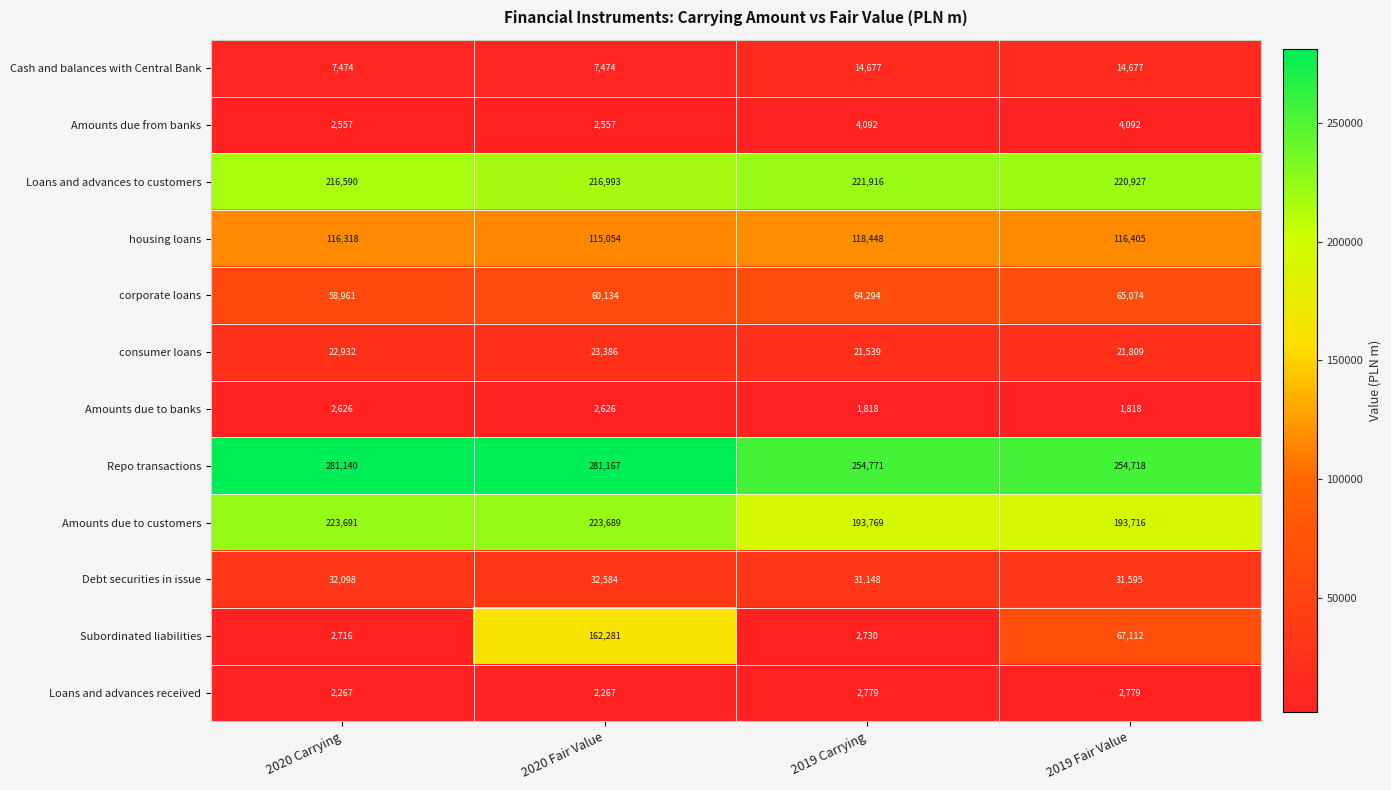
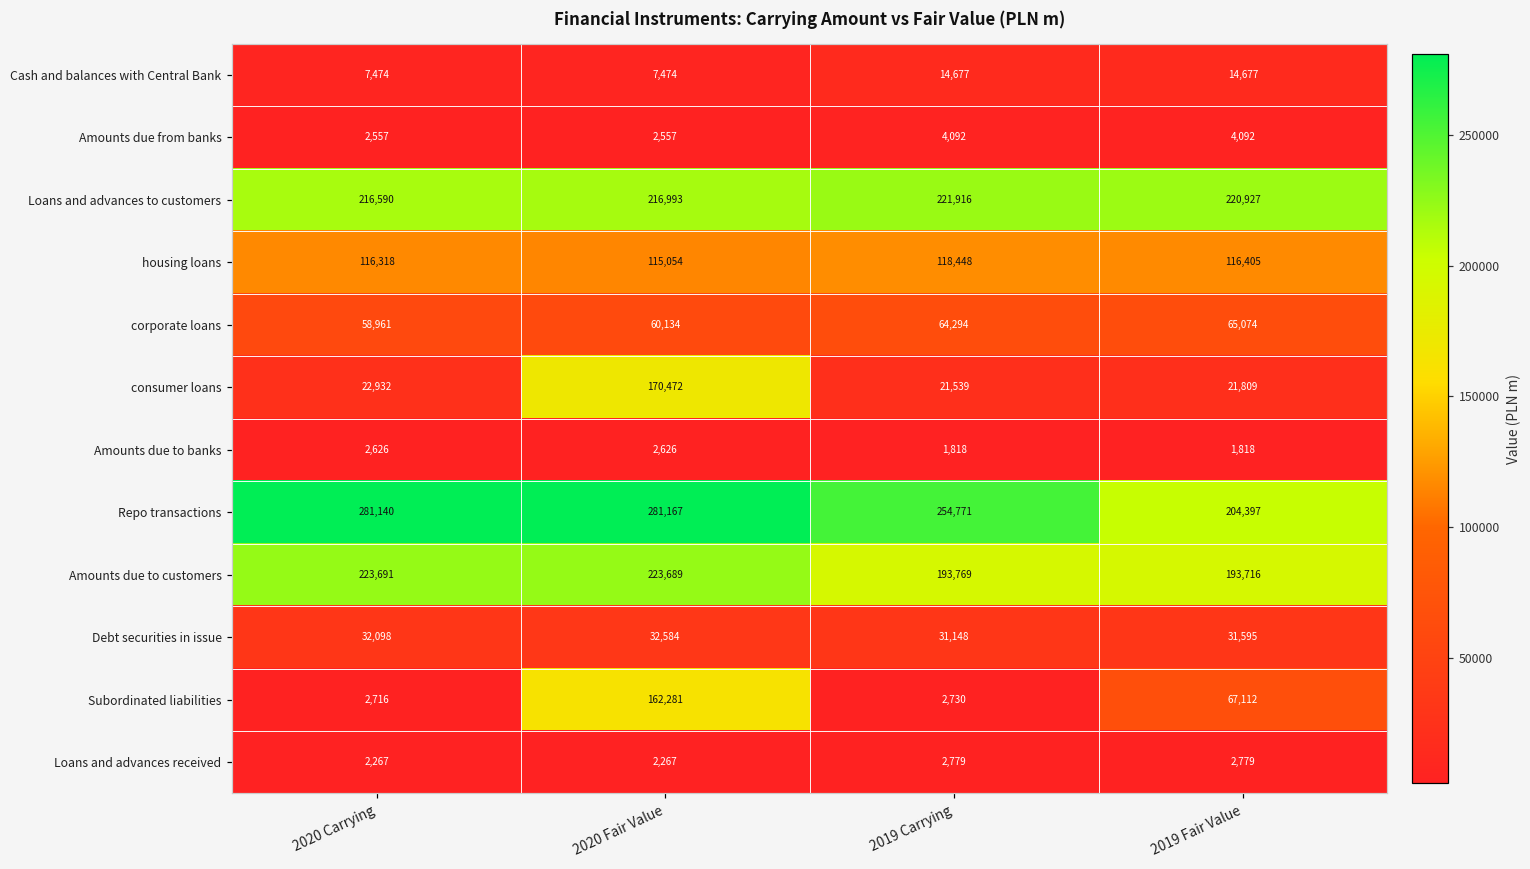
consumer loans, 2020 Fair Value: 23,386 -> 170,472
Repo transactions, 2019 Fair Value: 254,718 -> 204,397
